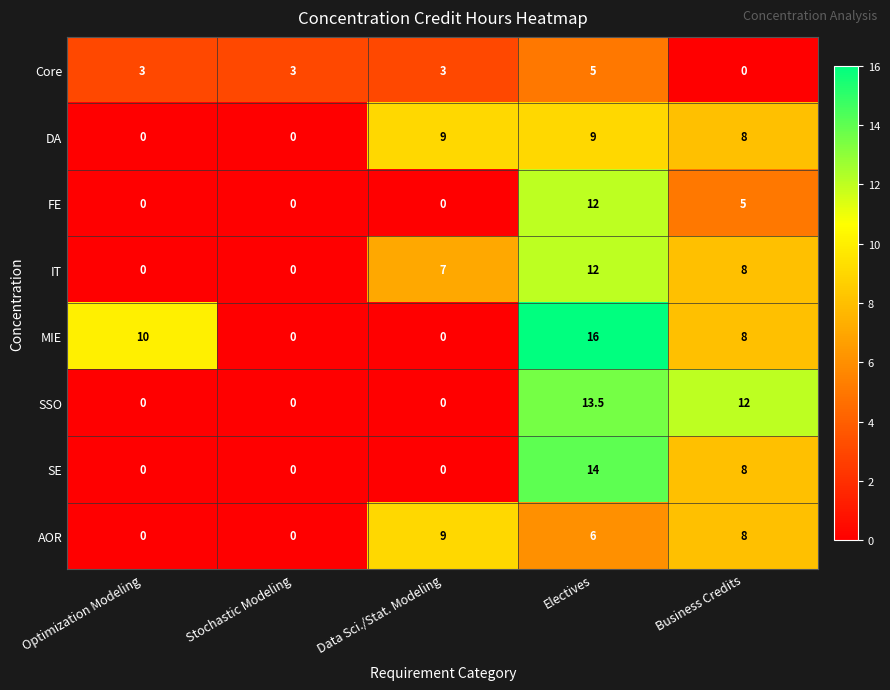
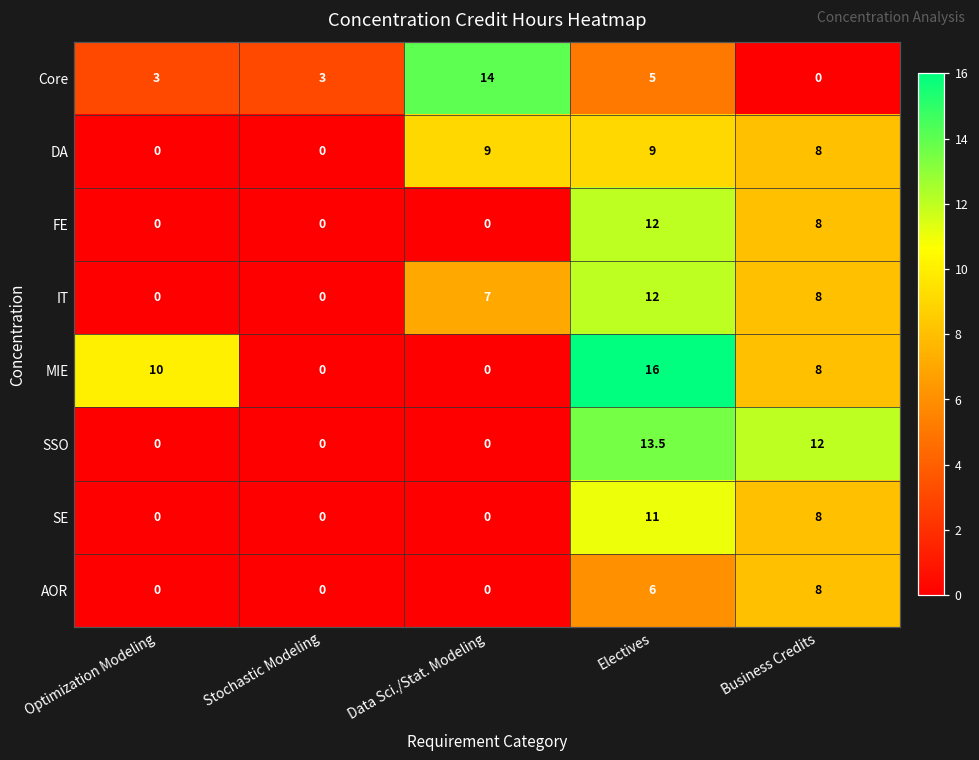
Core, Data Sci./Stat. Modeling: 3 -> 14
FE, Business Credits: 5 -> 8
SE, Electives: 14 -> 11
AOR, Data Sci./Stat. Modeling: 9 -> 0
